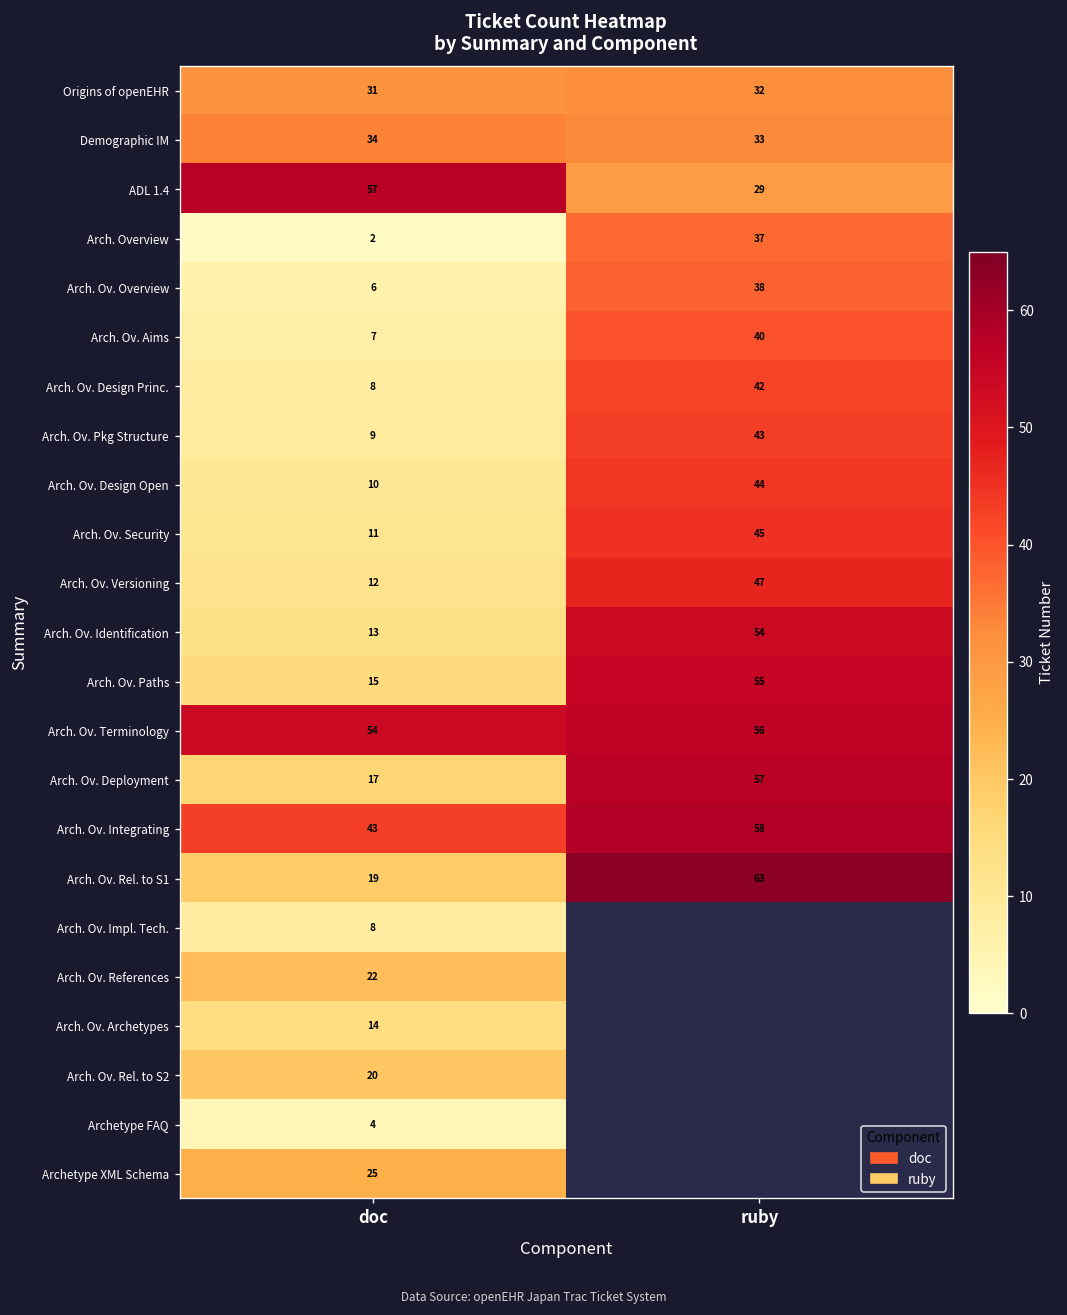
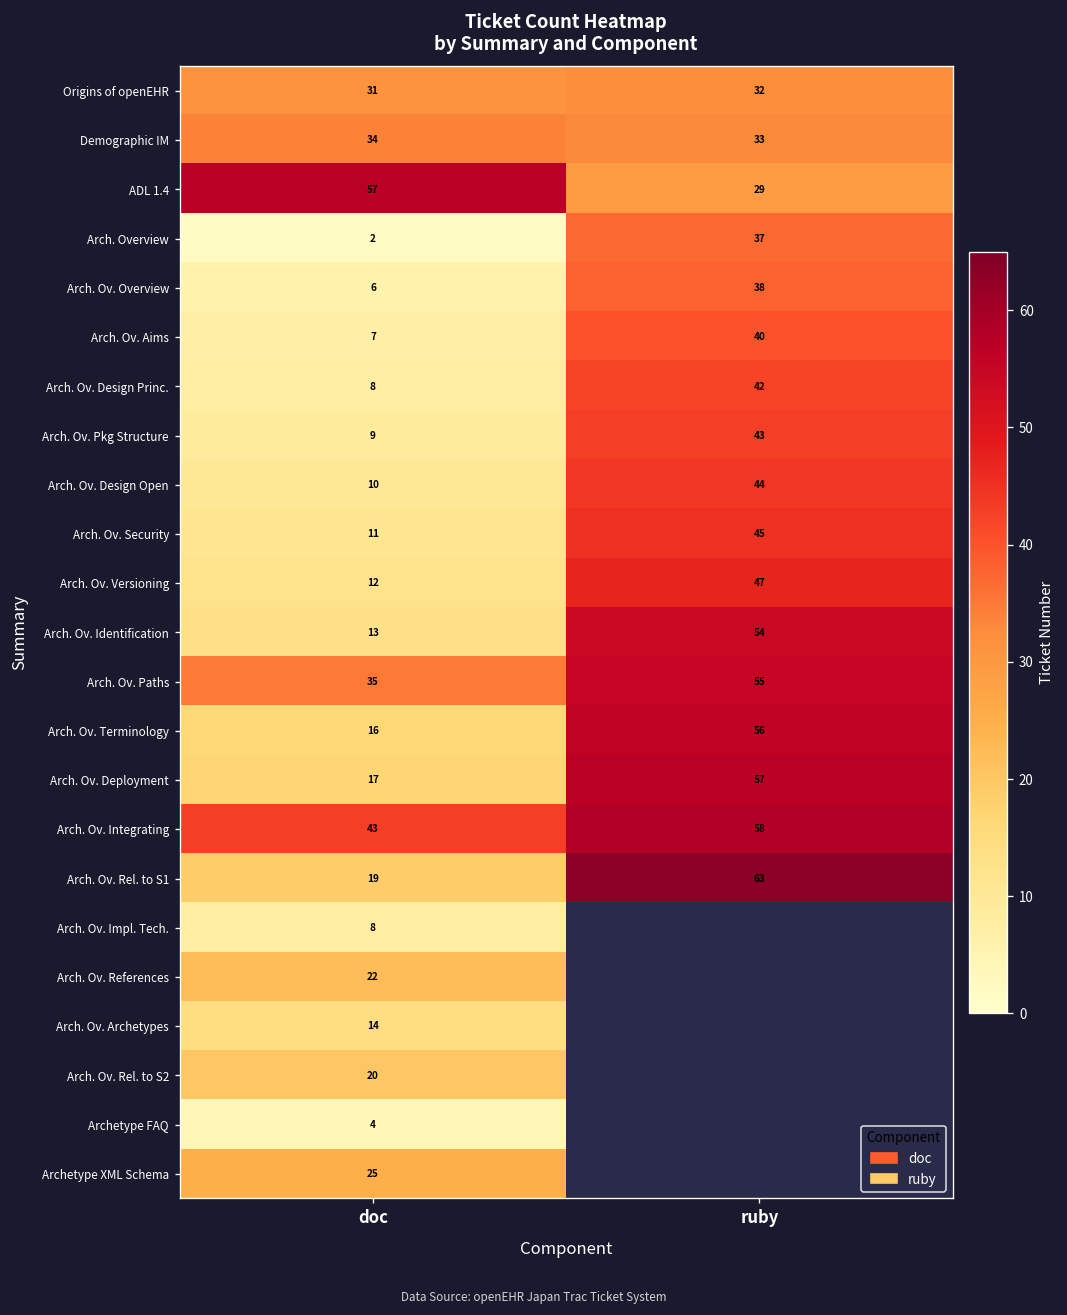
Arch. Ov. Paths, doc: 15 -> 35
Arch. Ov. Terminology, doc: 54 -> 16
